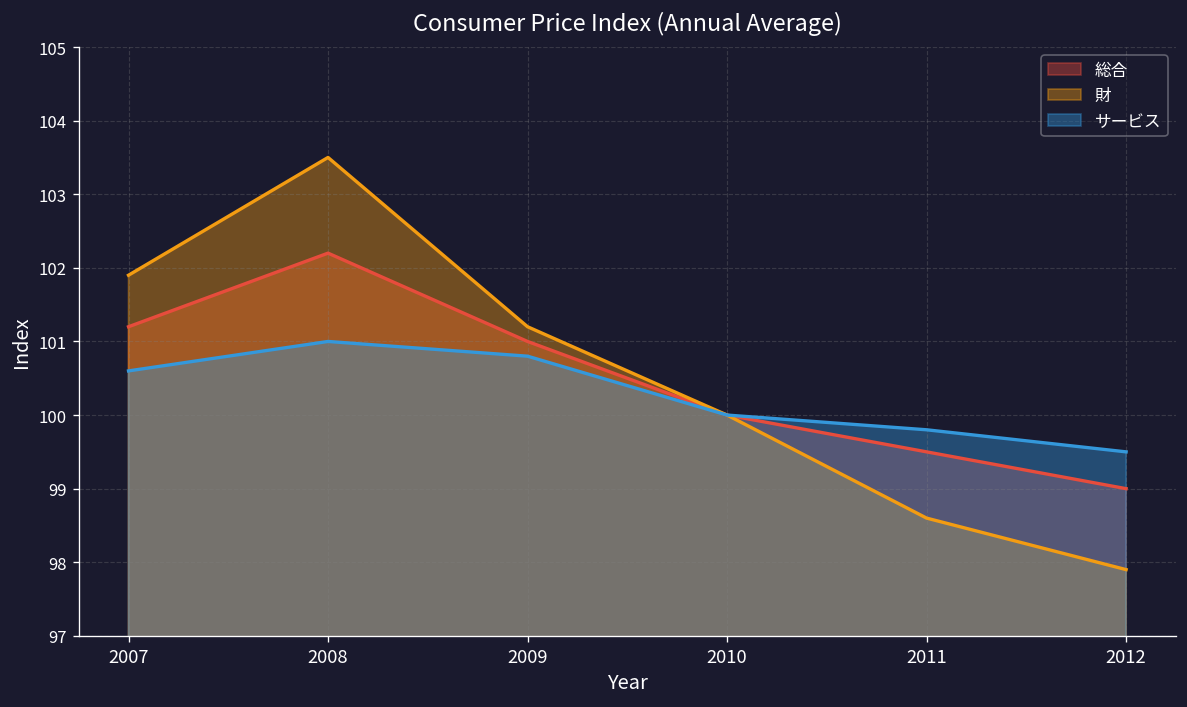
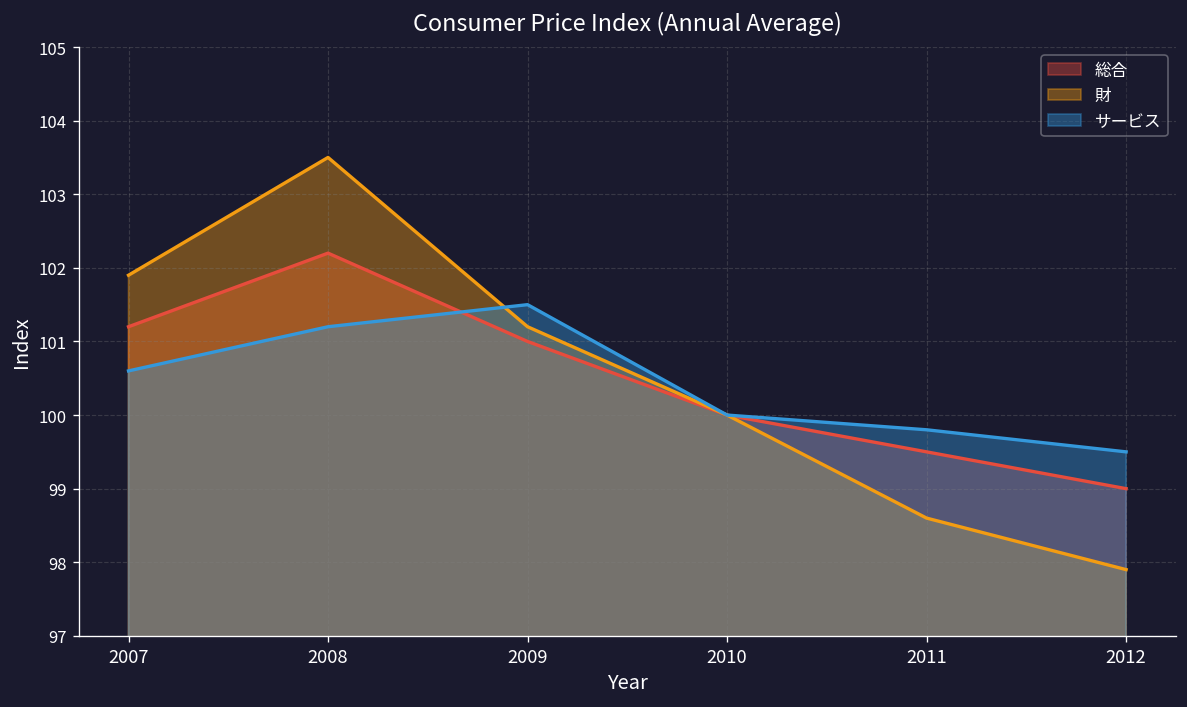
サービス, 2008: 101.0 -> 101.2
サービス, 2009: 100.8 -> 101.5
